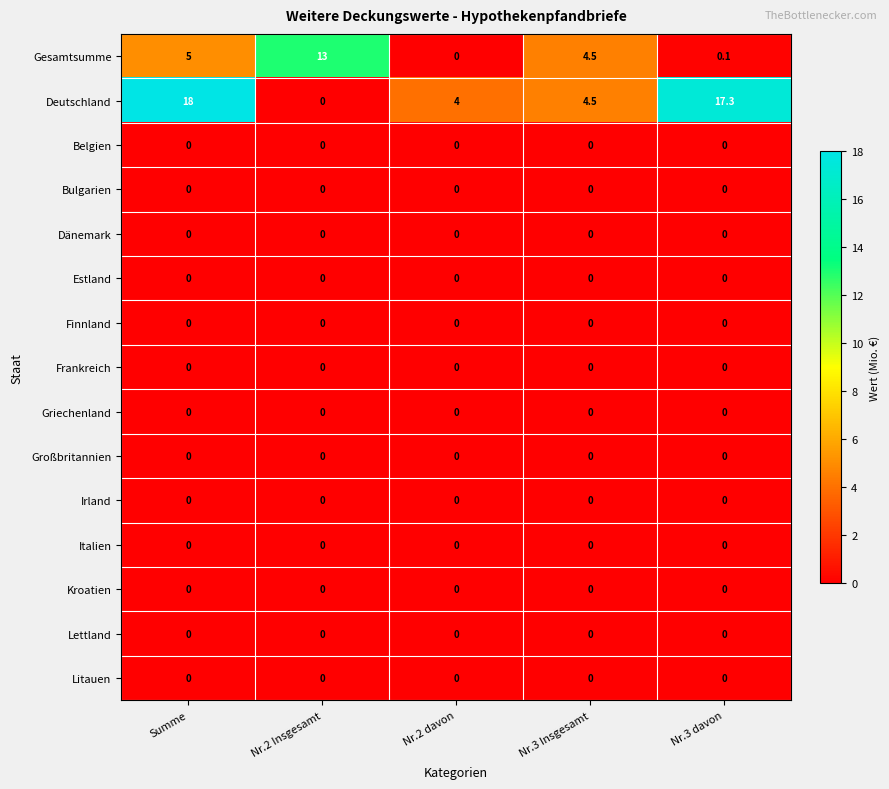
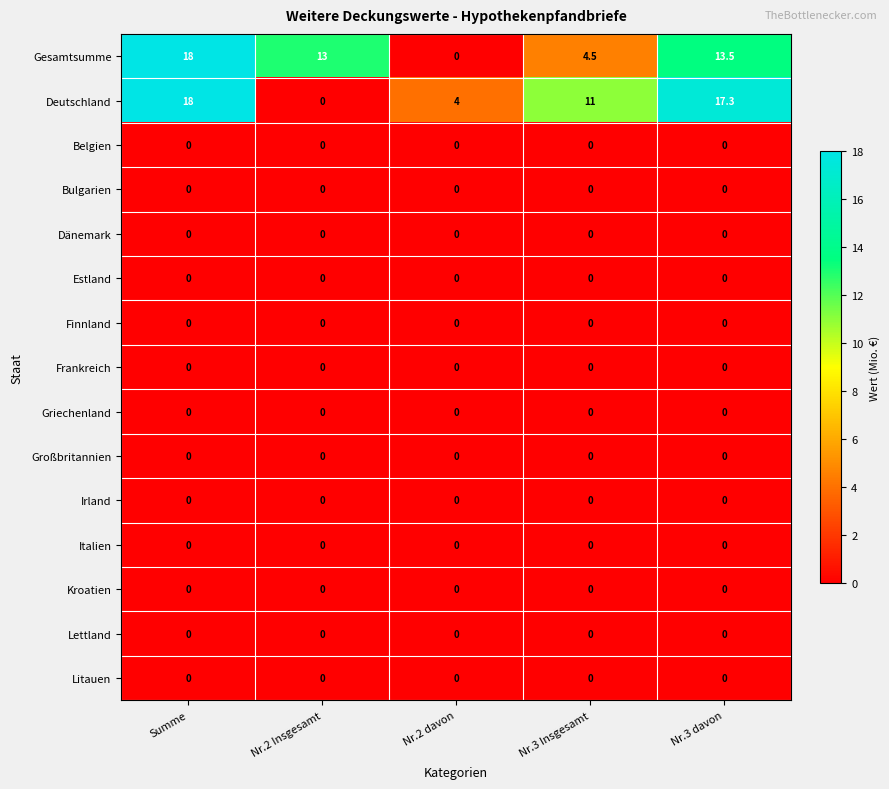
Gesamtsumme, Summe: 5 -> 18
Gesamtsumme, Nr.3 davon: 0.1 -> 13.5
Deutschland, Nr.3 Insgesamt: 4.5 -> 11
